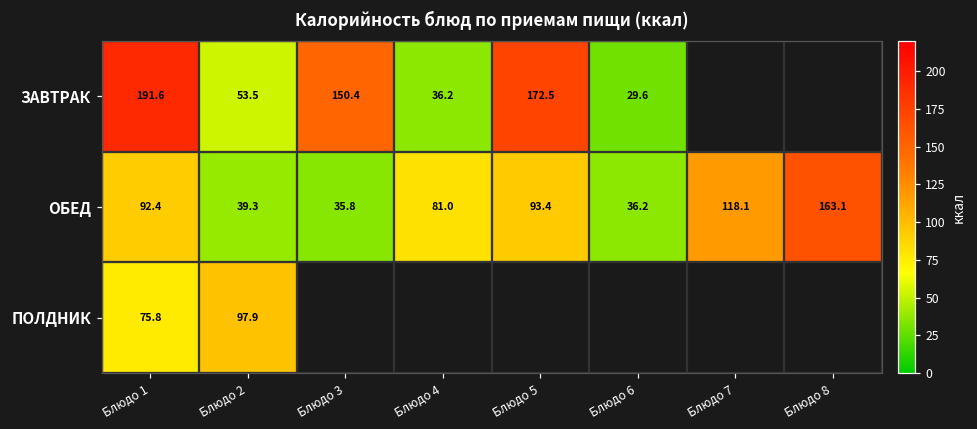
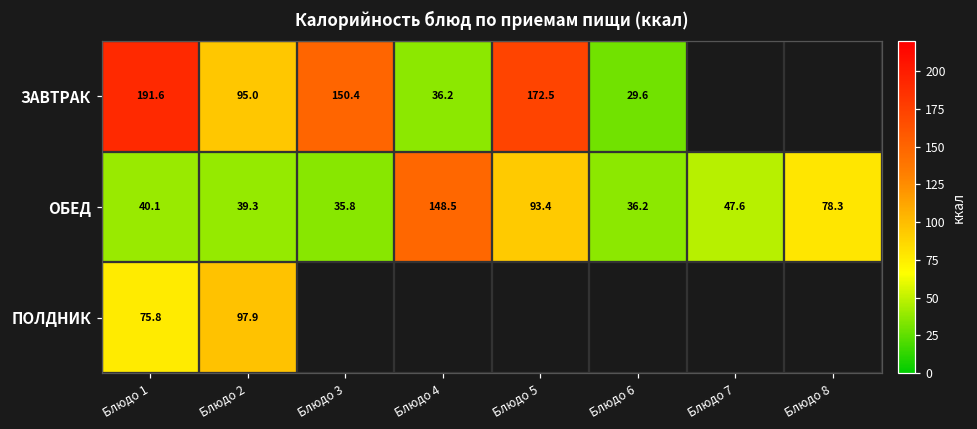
ЗАВТРАК, Блюдо 2: 53.5 -> 95.0
ОБЕД, Блюдо 1: 92.4 -> 40.1
ОБЕД, Блюдо 4: 81.0 -> 148.5
ОБЕД, Блюдо 7: 118.1 -> 47.6
ОБЕД, Блюдо 8: 163.1 -> 78.3
